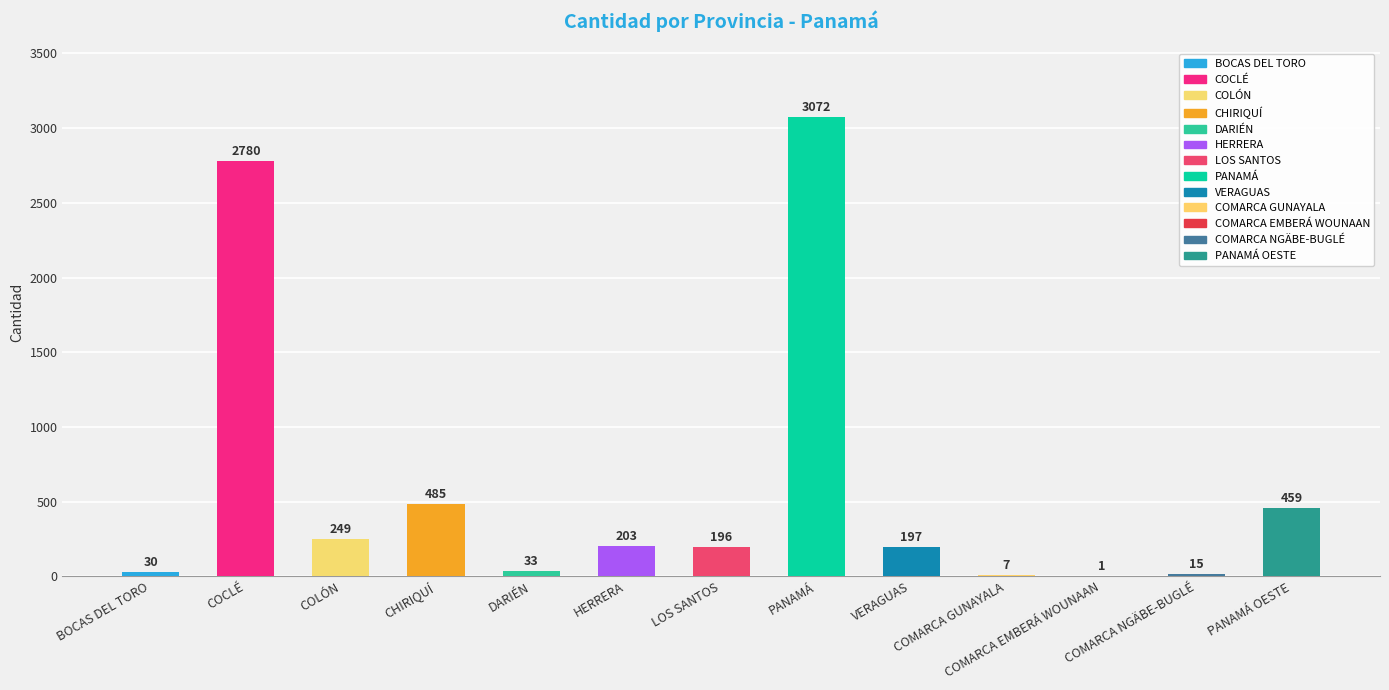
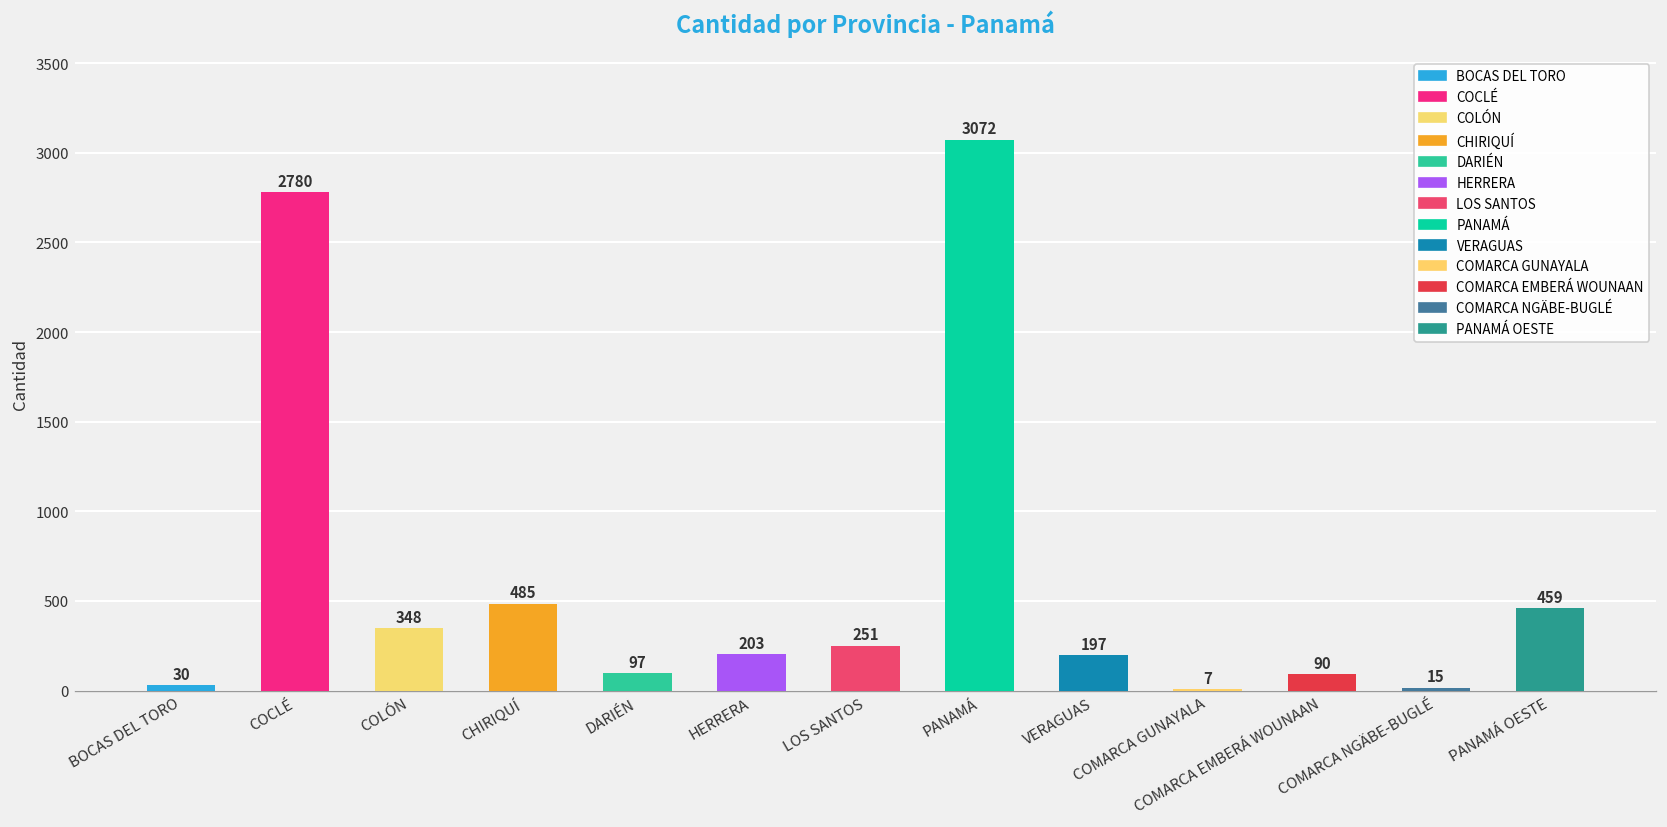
COLÓN: 249 -> 348
DARIÉN: 33 -> 97
LOS SANTOS: 196 -> 251
COMARCA EMBERÁ WOUNAAN: 1 -> 90
